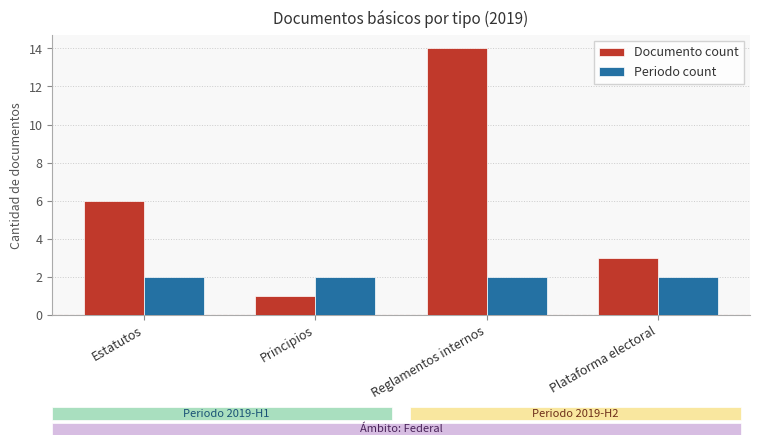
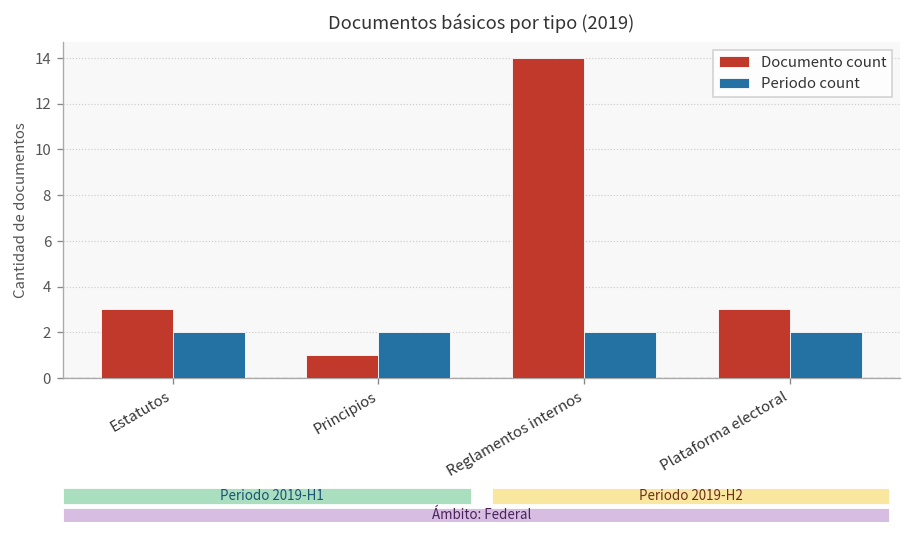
Documento count, Estatutos: 6 -> 3
